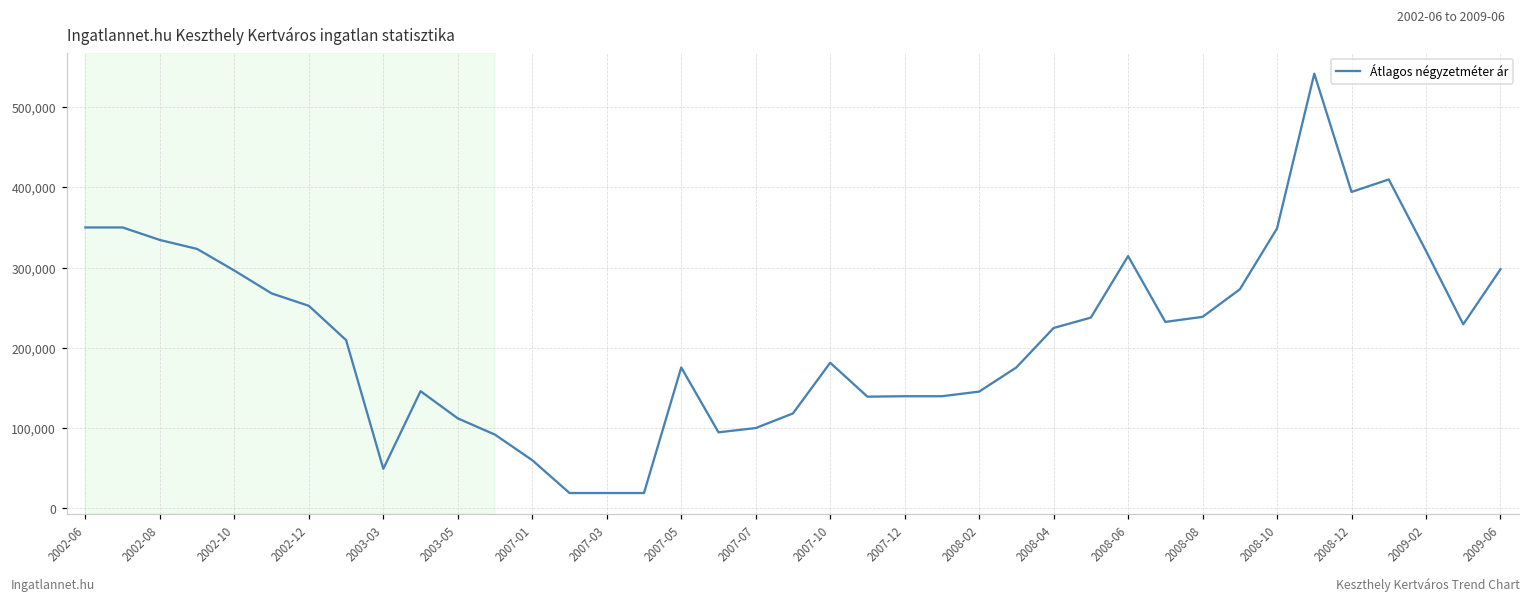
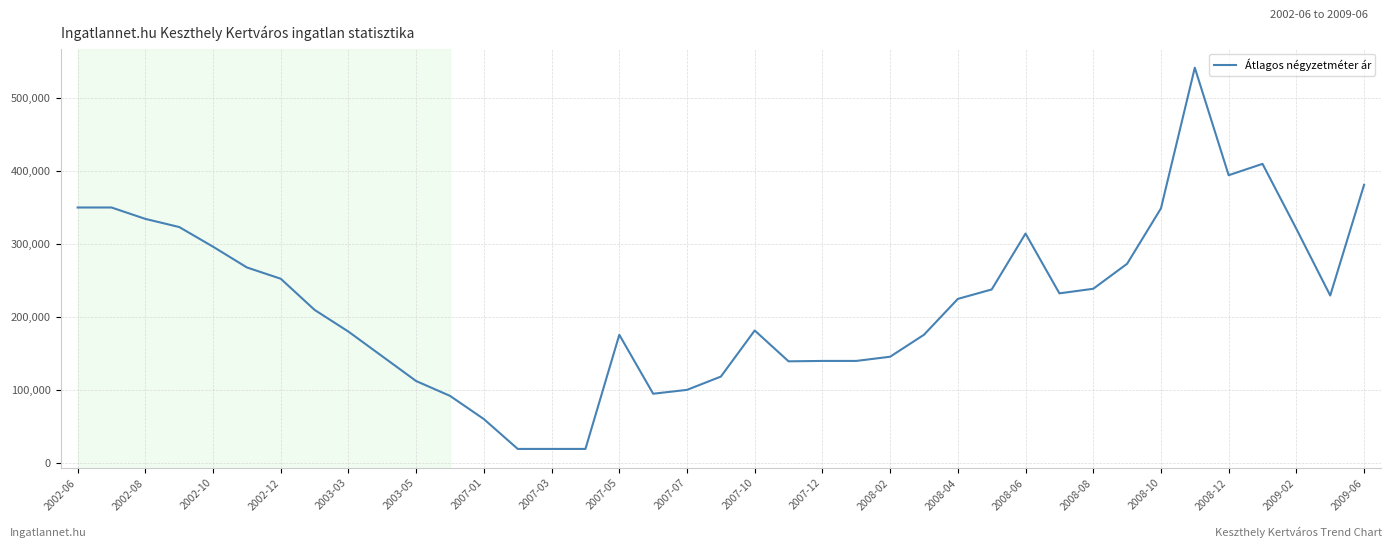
2003-03: 50,000 -> 180,000
2009-06: 300,000 -> 380,000
